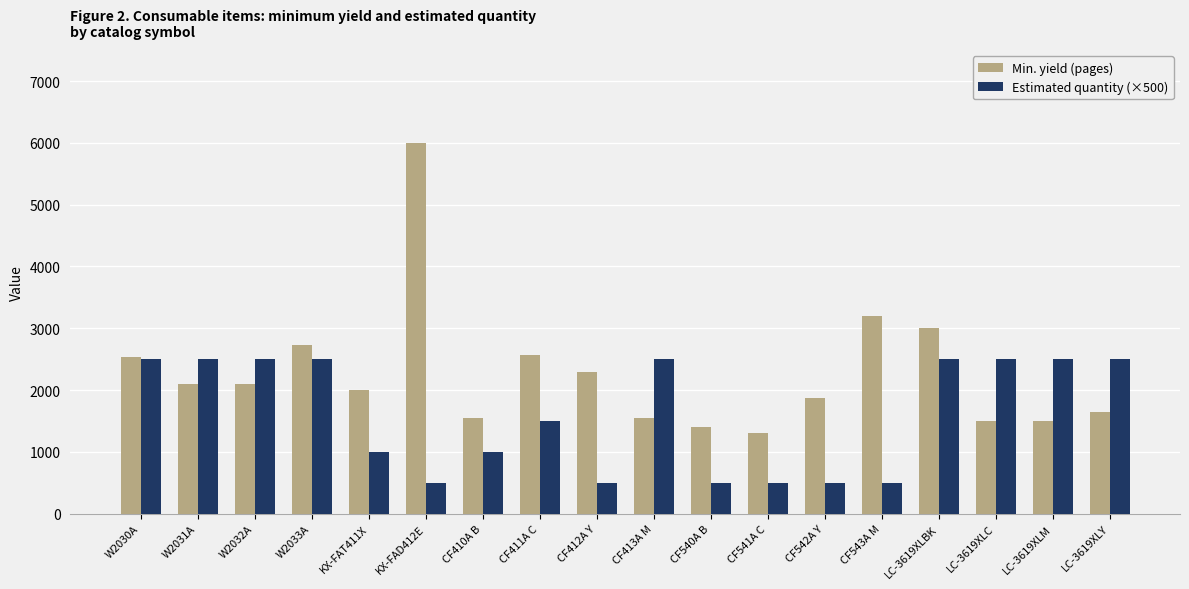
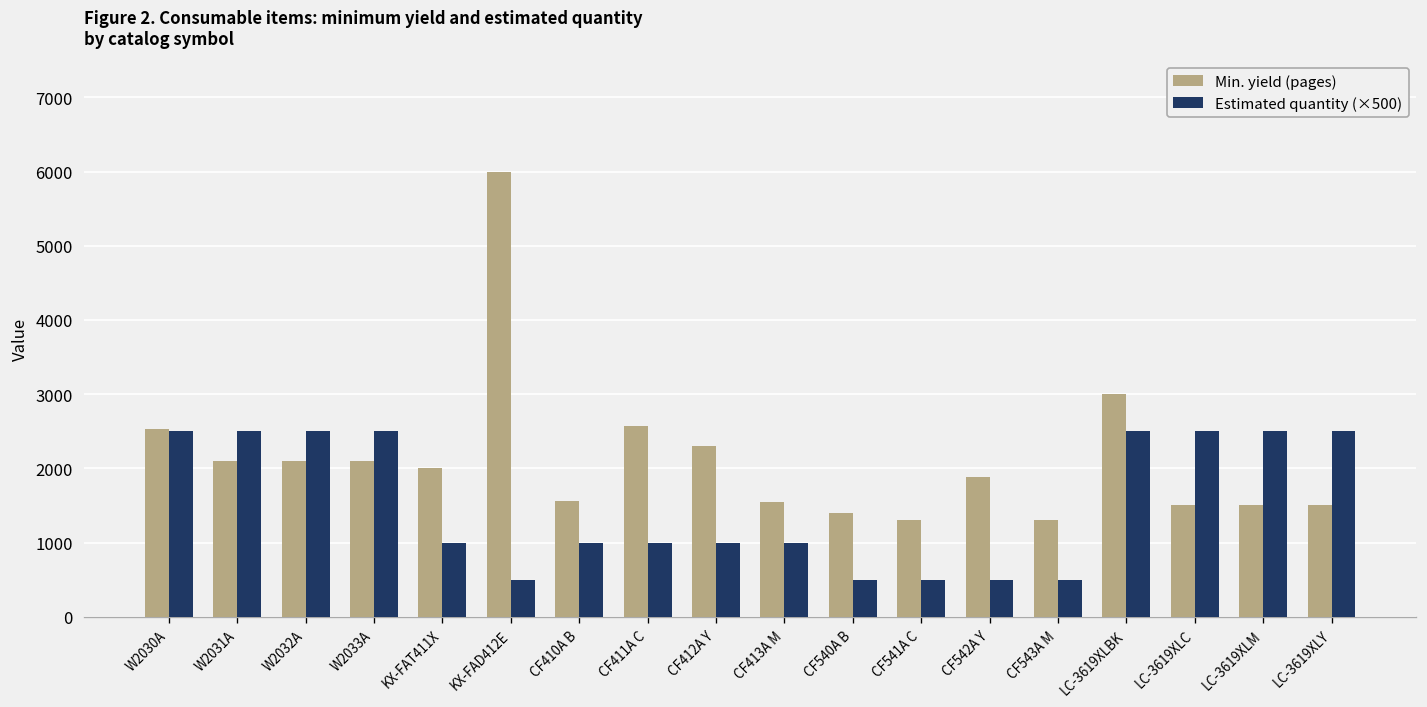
Min. yield (pages), W2033A: 2700 -> 2100
Estimated quantity (×500), CF411A C: 1500 -> 1000
Estimated quantity (×500), CF412A Y: 500 -> 1000
Estimated quantity (×500), CF413A M: 2500 -> 1000
Min. yield (pages), CF543A M: 3200 -> 1300
Min. yield (pages), LC-3619XLY: 1700 -> 1500
